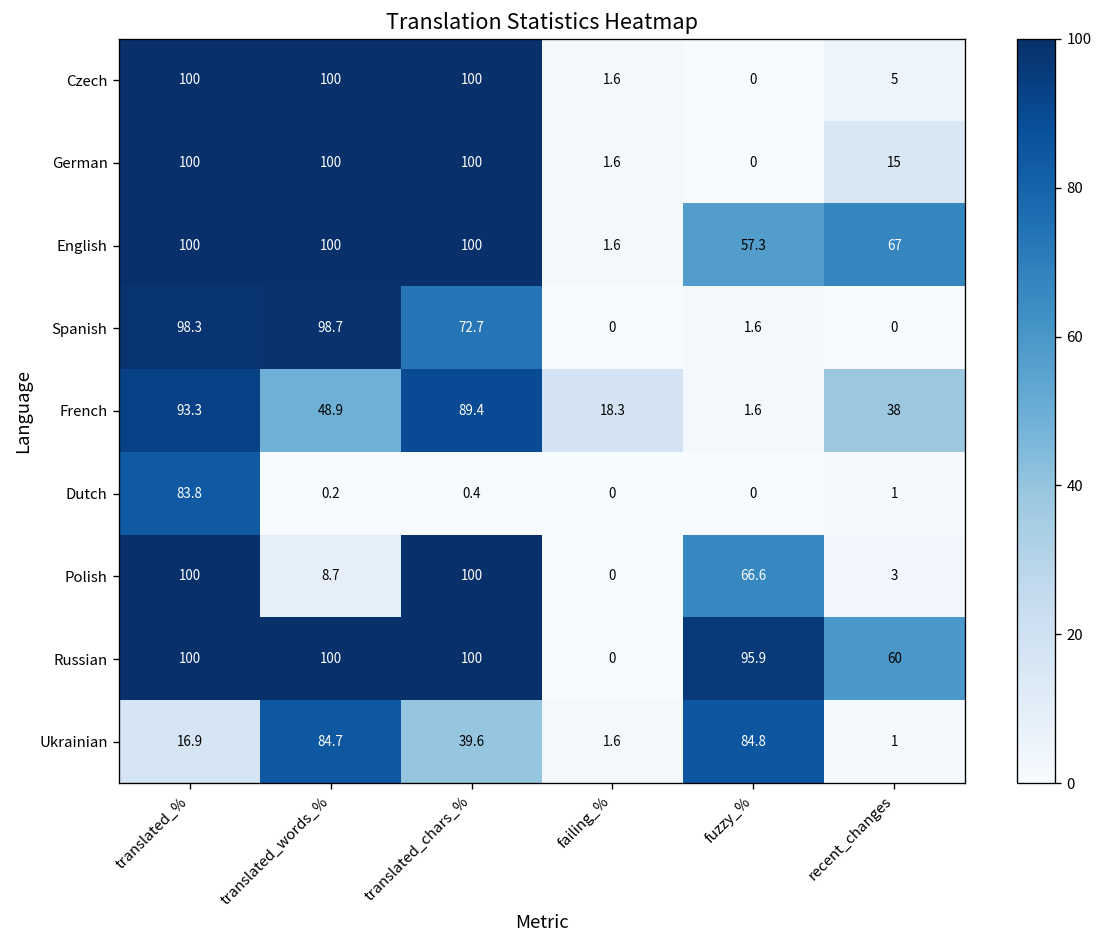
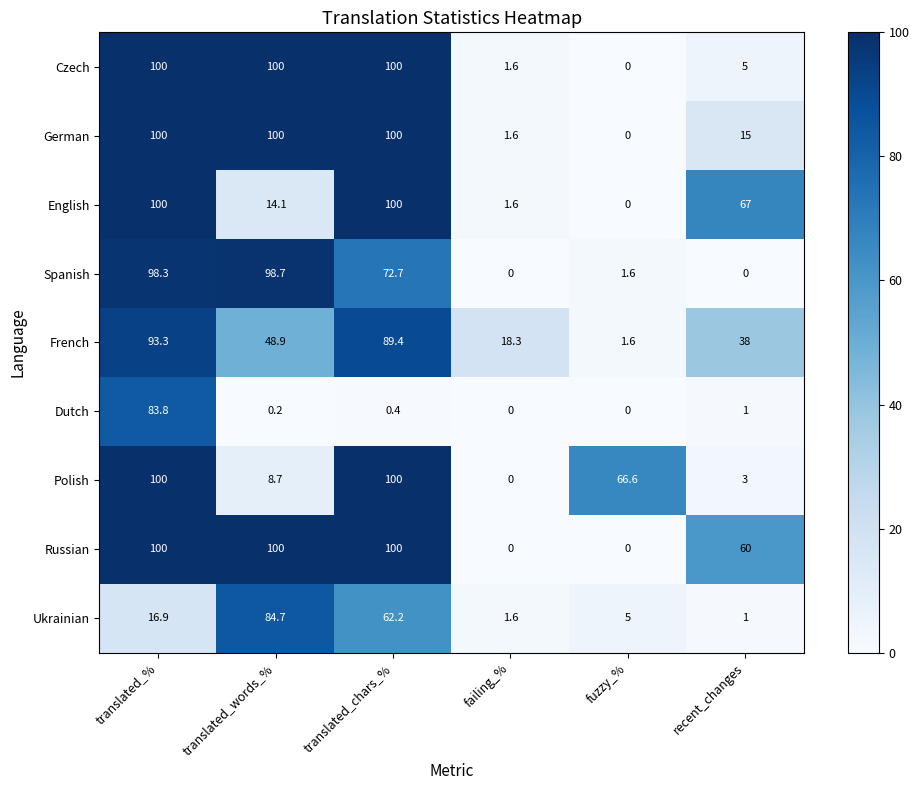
English, translated_words_%: 100 -> 14.1
English, fuzzy_%: 57.3 -> 0
Russian, fuzzy_%: 95.9 -> 0
Ukrainian, translated_chars_%: 39.6 -> 62.2
Ukrainian, fuzzy_%: 84.8 -> 5
